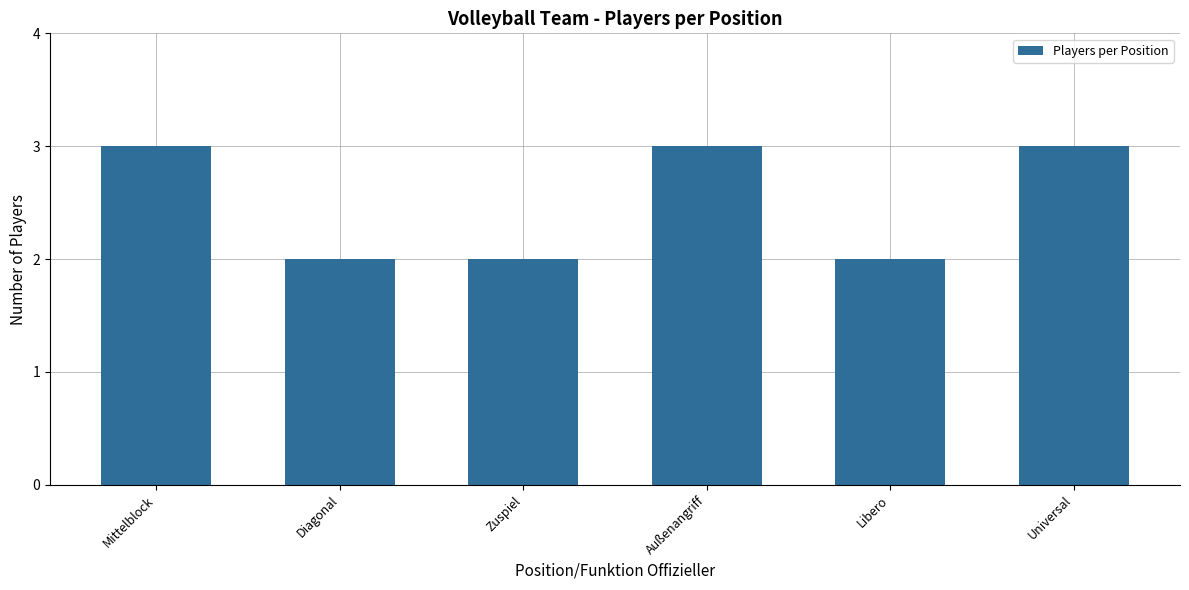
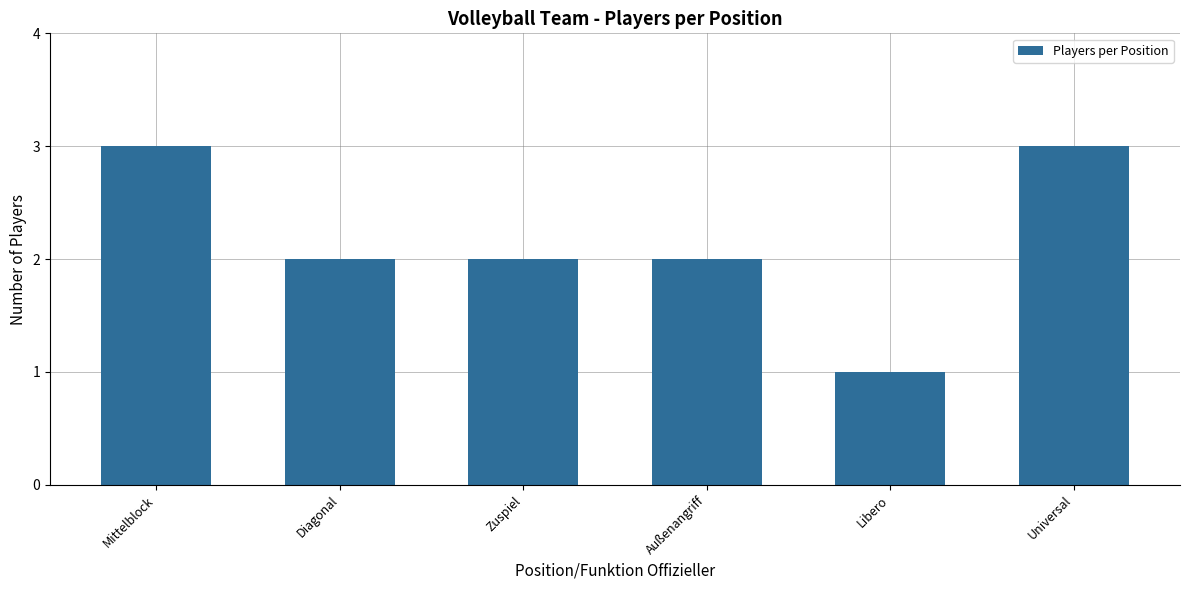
Außenangriff: 3 -> 2
Libero: 2 -> 1
